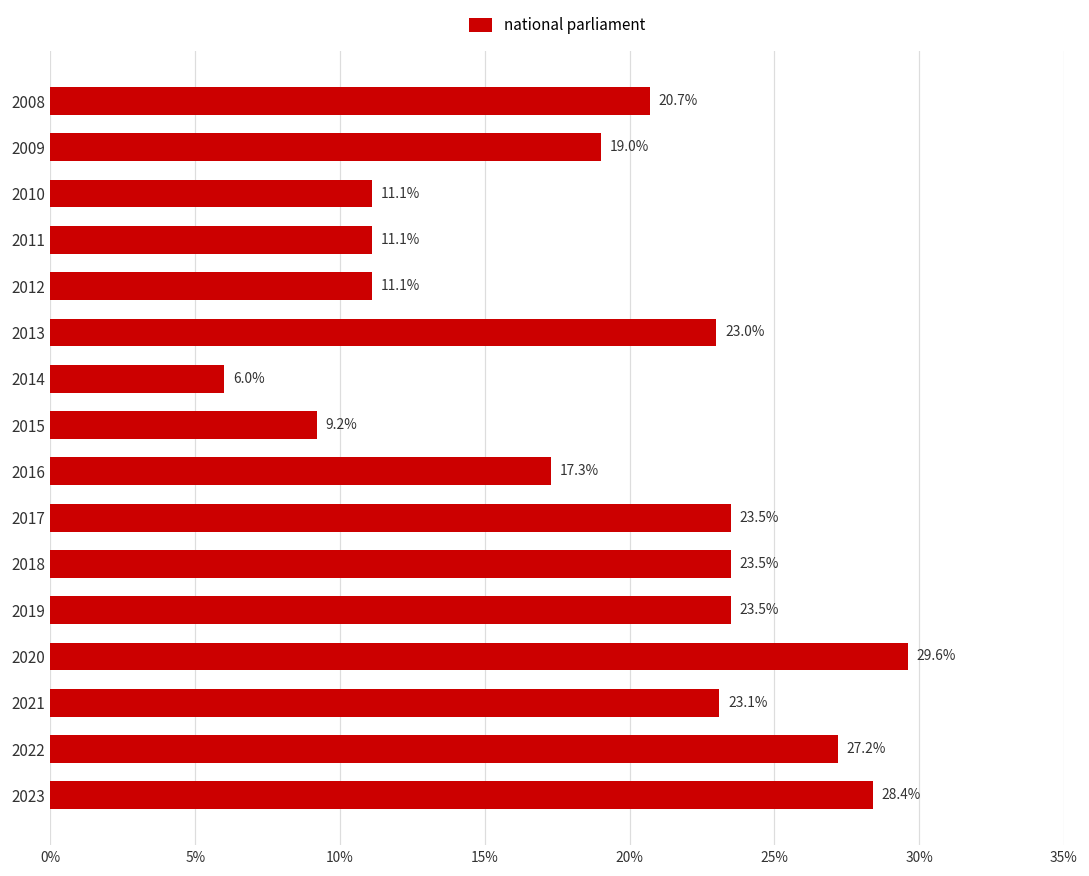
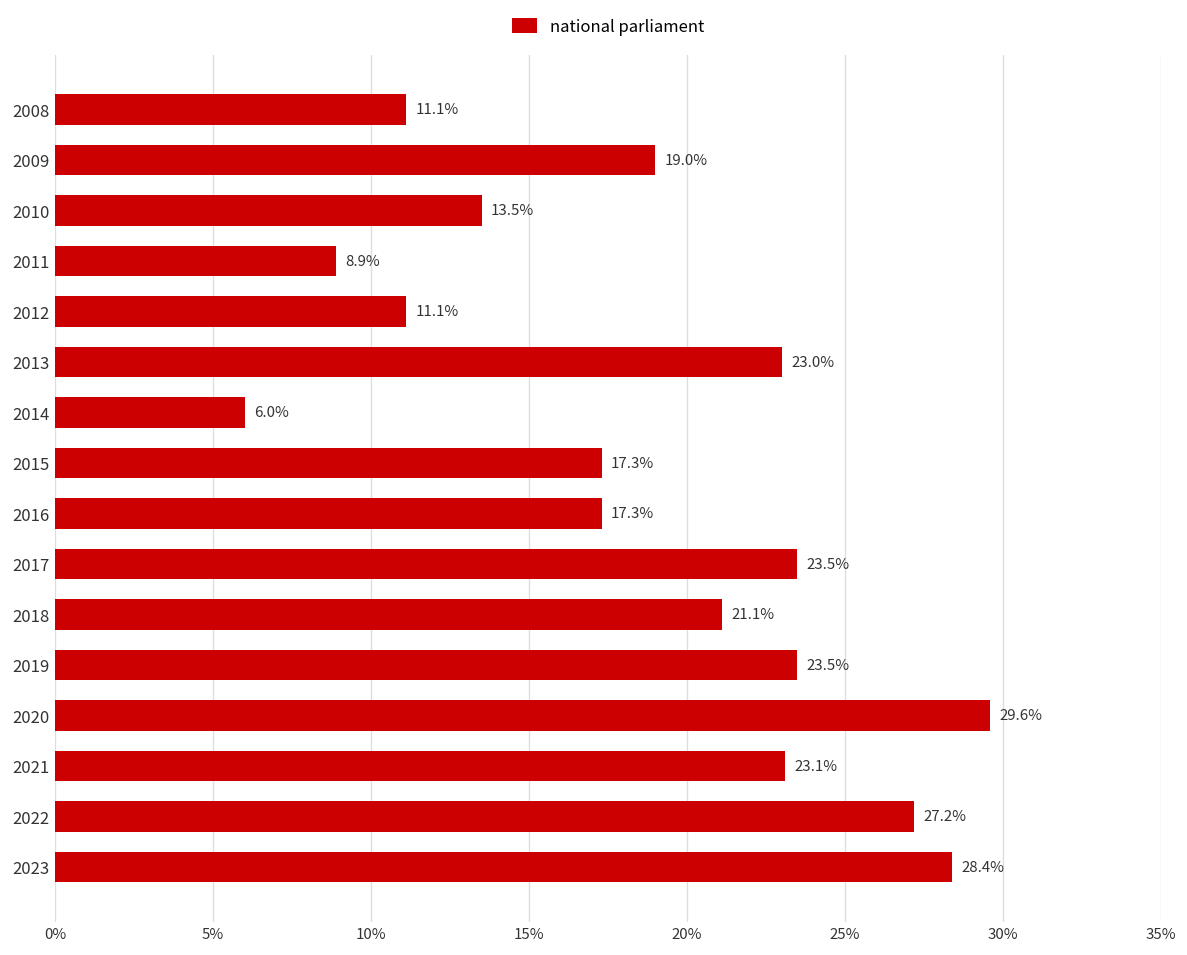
2008: 20.7% -> 11.1%
2010: 11.1% -> 13.5%
2011: 11.1% -> 8.9%
2015: 9.2% -> 17.3%
2018: 23.5% -> 21.1%
